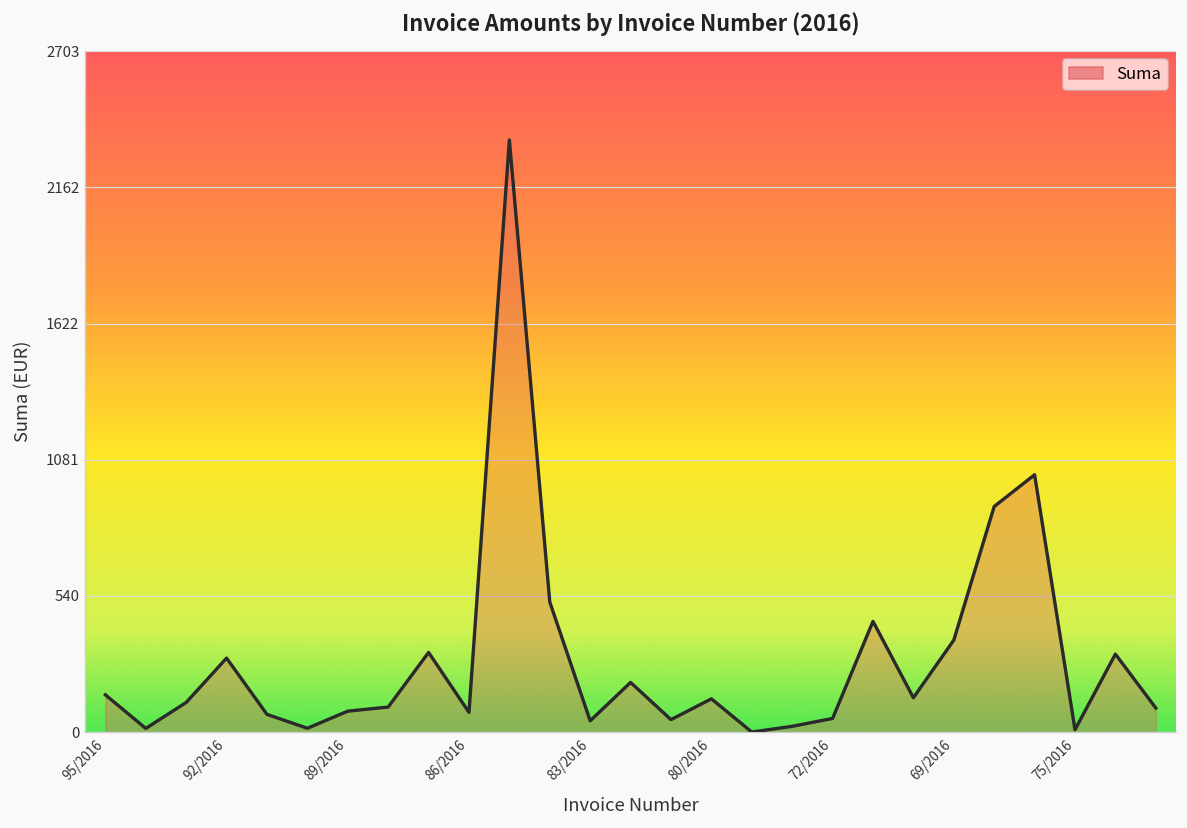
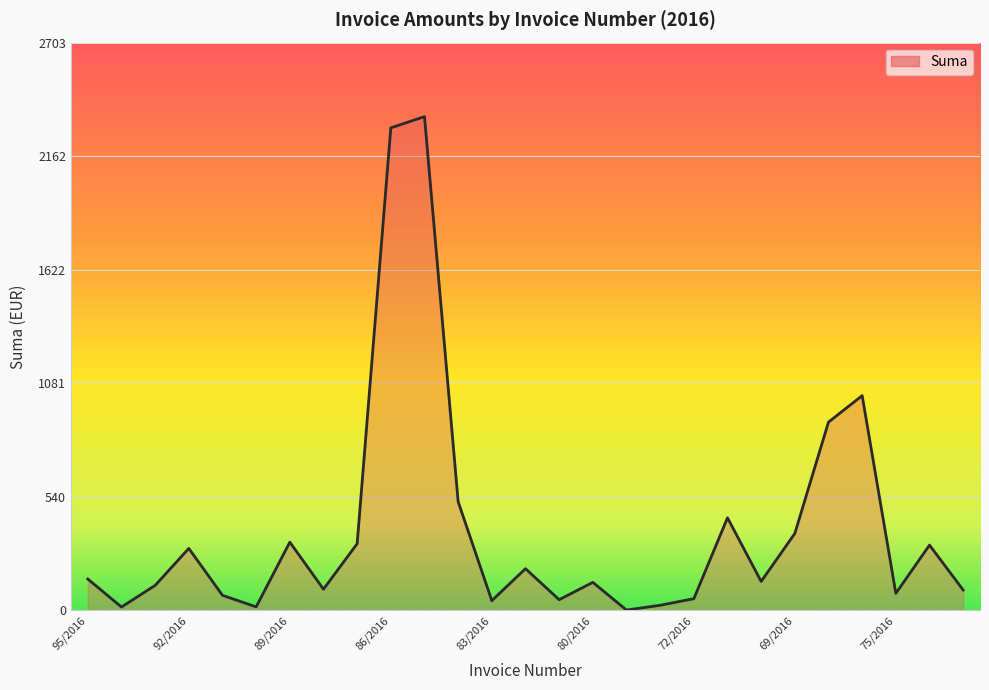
89/2016: 80 -> 320
86/2016: 80 -> 2300
75/2016: 10 -> 80
